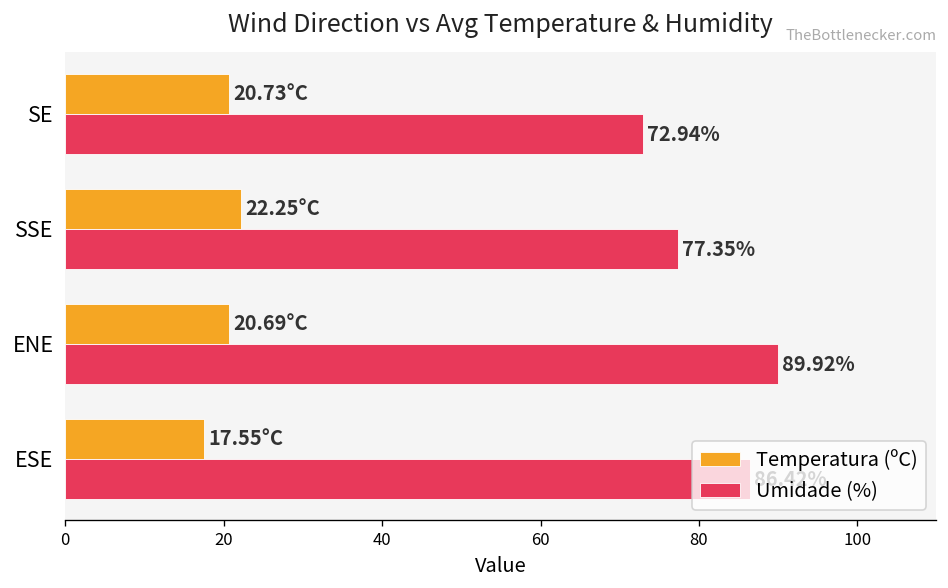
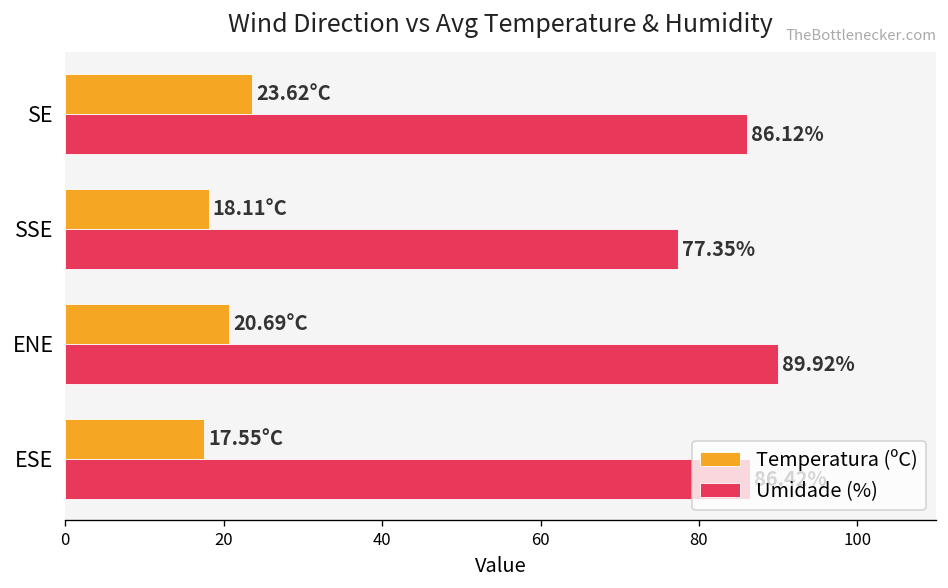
Temperatura (ºC), SE: 20.73°C -> 23.62°C
Umidade (%), SE: 72.94% -> 86.12%
Temperatura (ºC), SSE: 22.25°C -> 18.11°C
